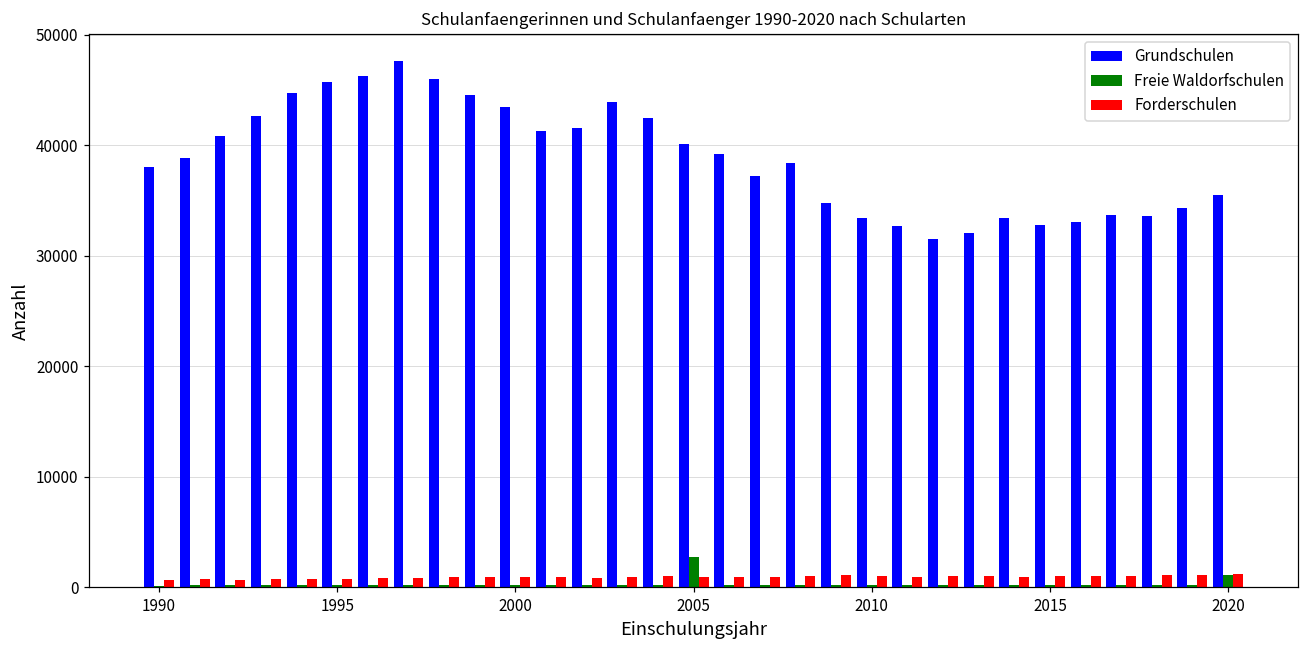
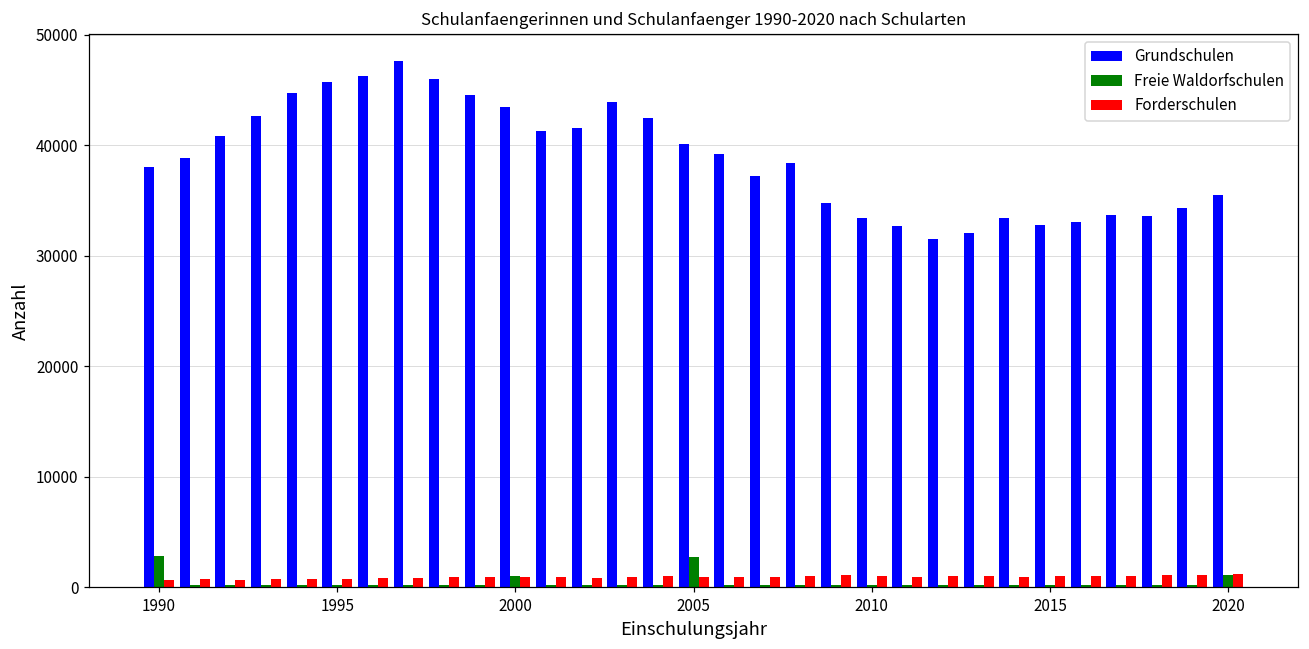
Freie Waldorfschulen, 1990: 100 -> 2800
Freie Waldorfschulen, 2000: 100 -> 1000
